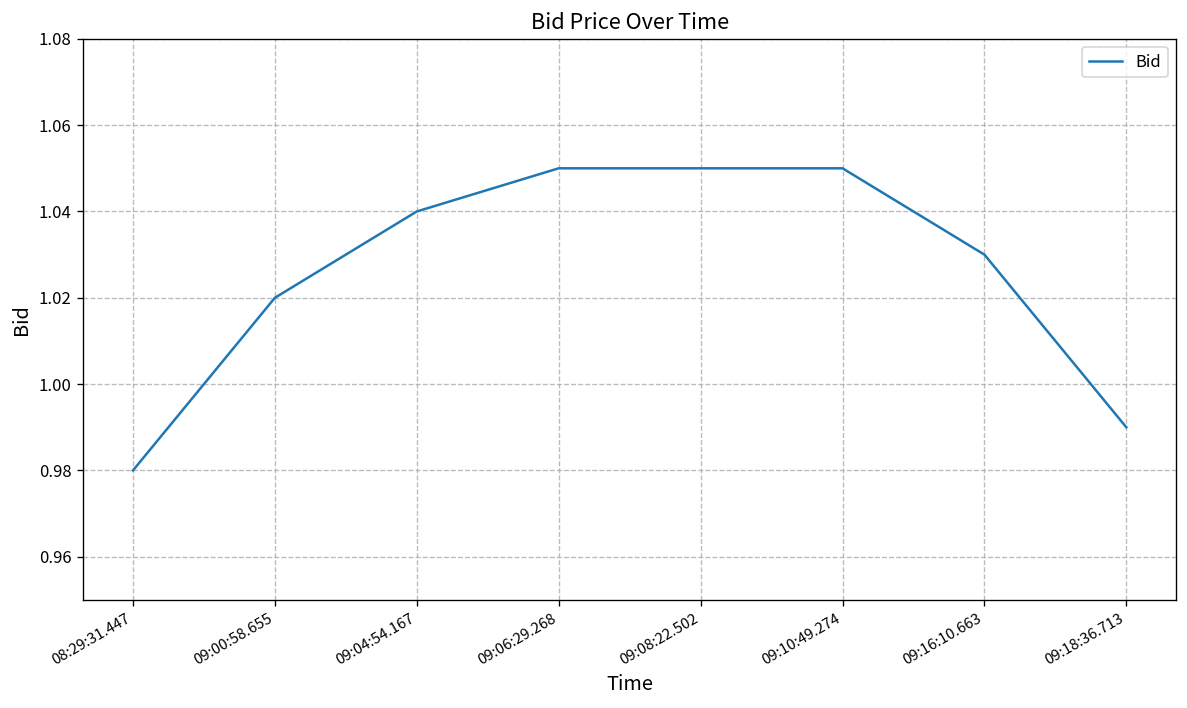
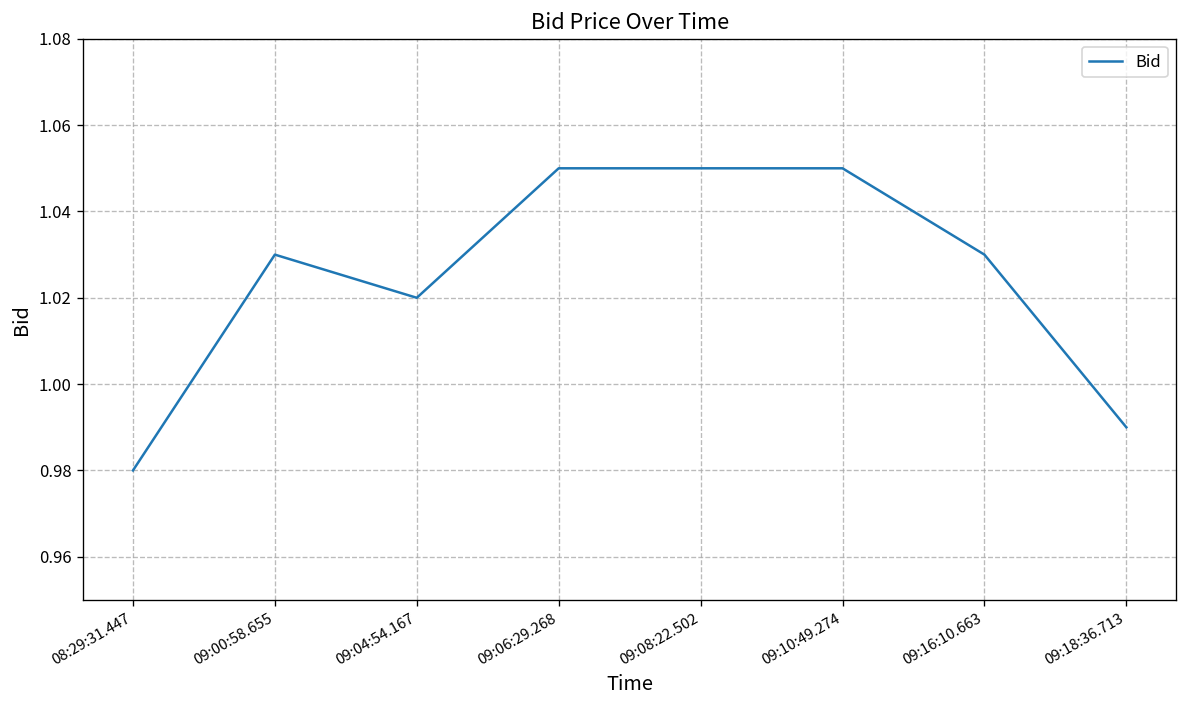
09:00:58.655: 1.02 -> 1.03
09:04:54.167: 1.04 -> 1.02
